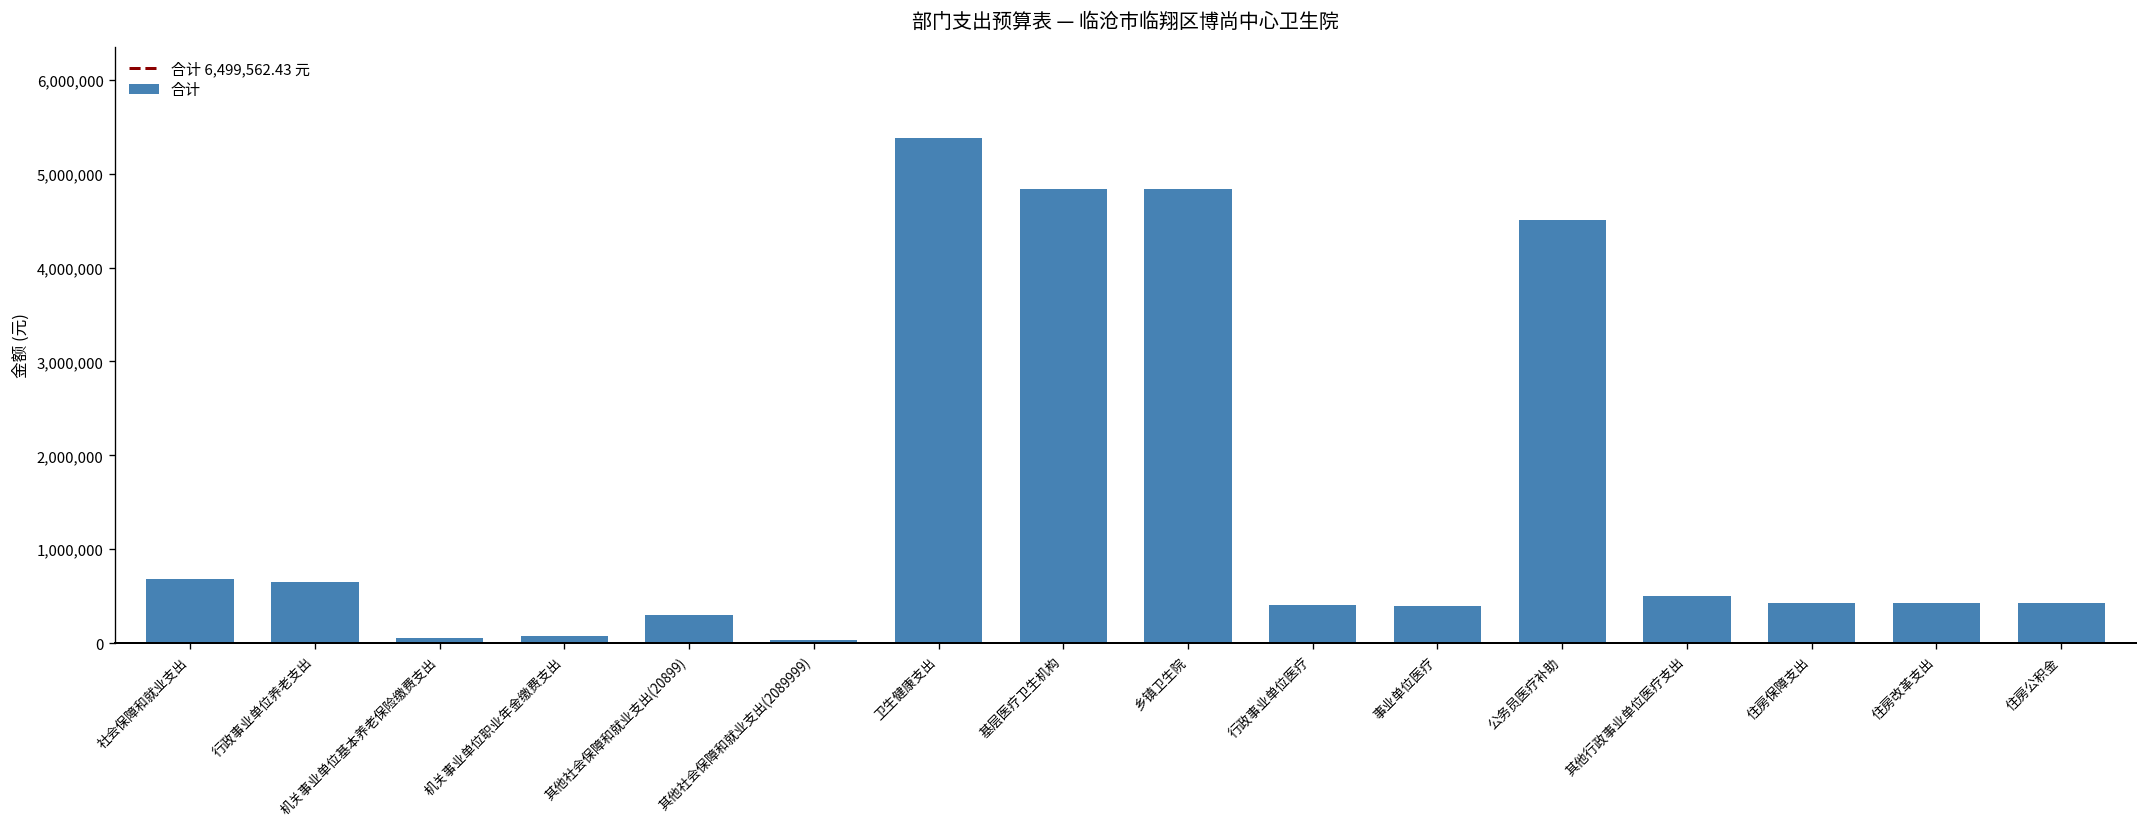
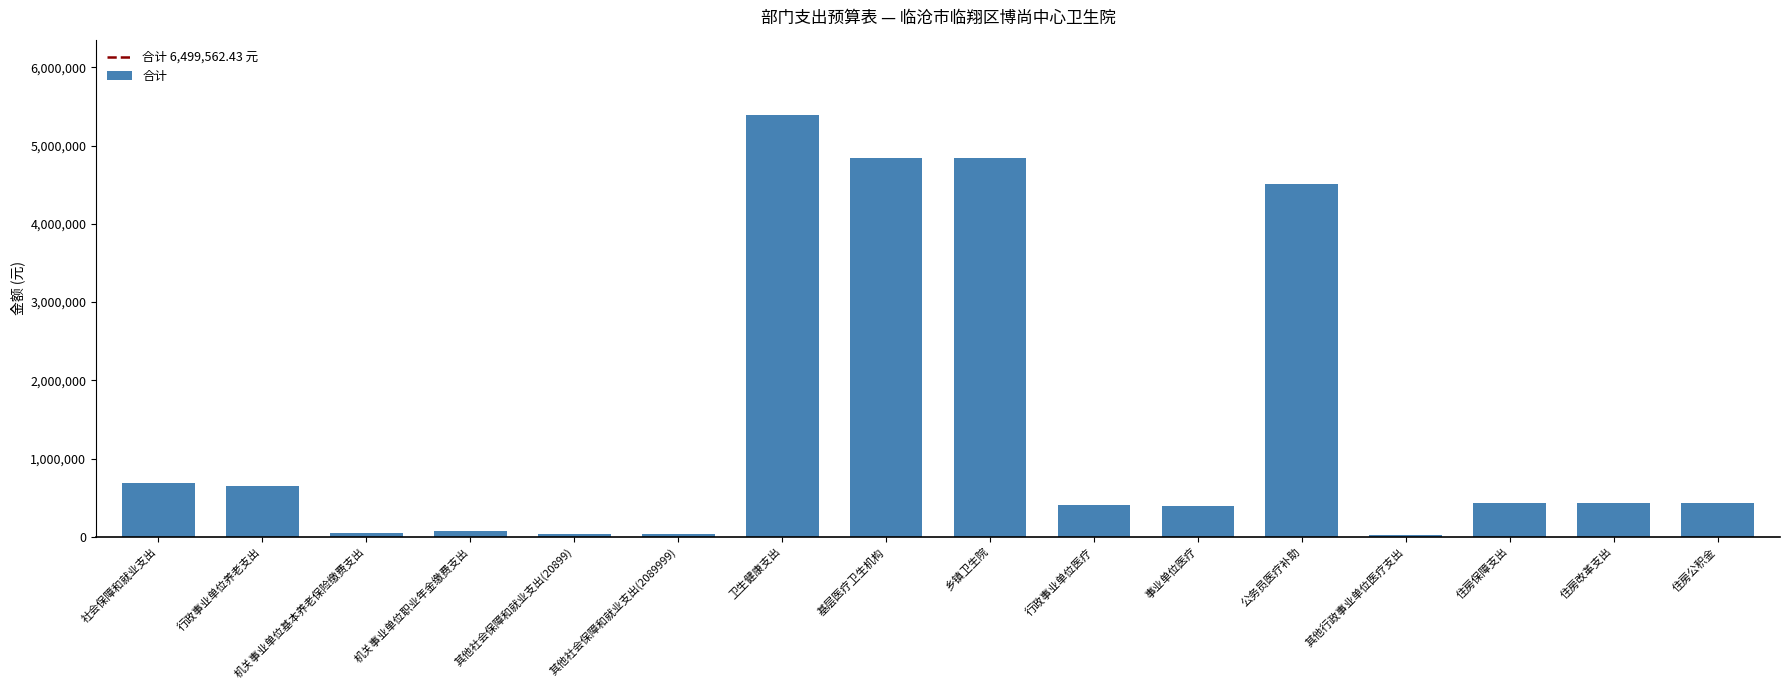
其他社会保障和就业支出(20899): 300,000 -> 0
其他行政事业单位医疗支出: 500,000 -> 0
